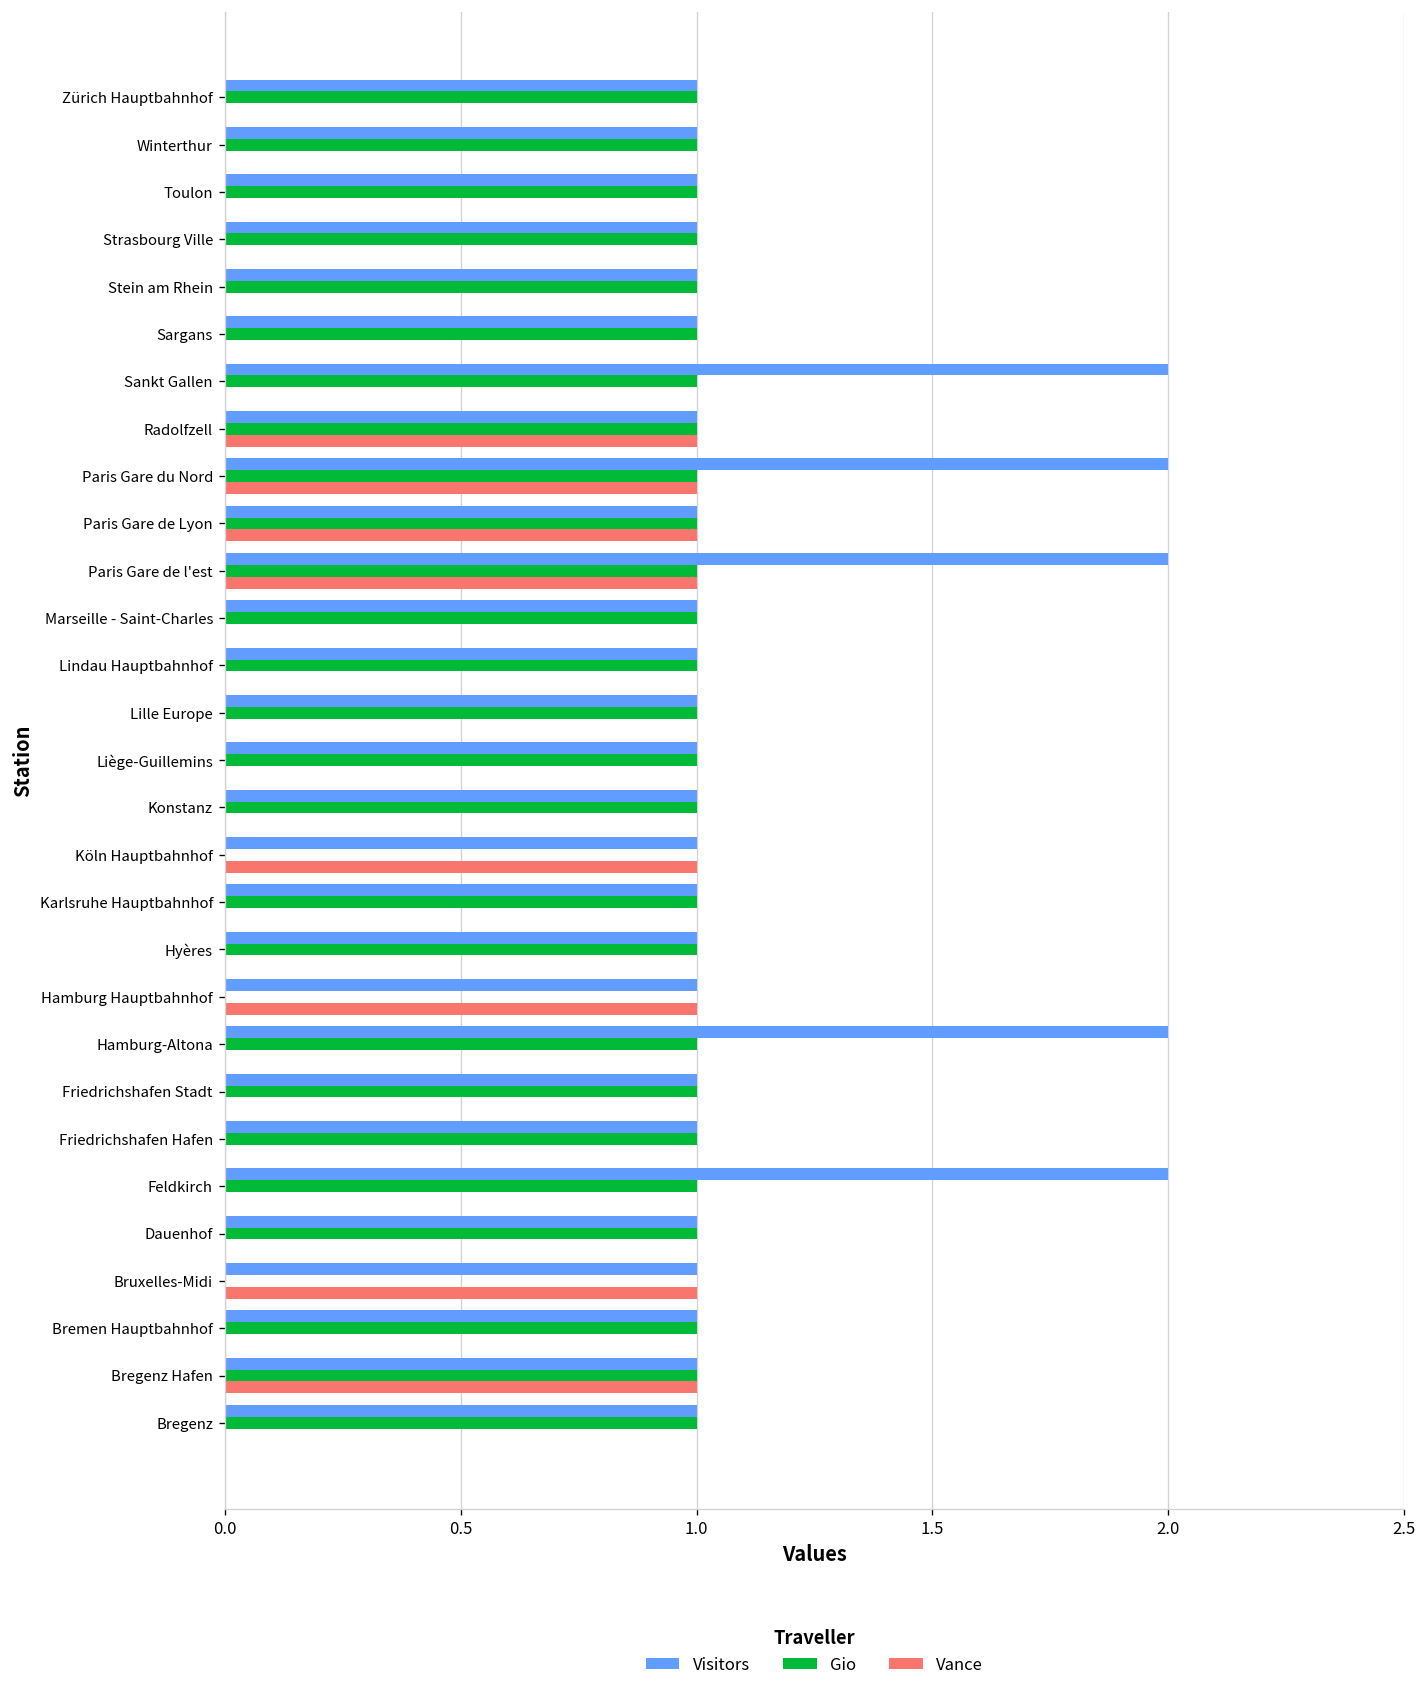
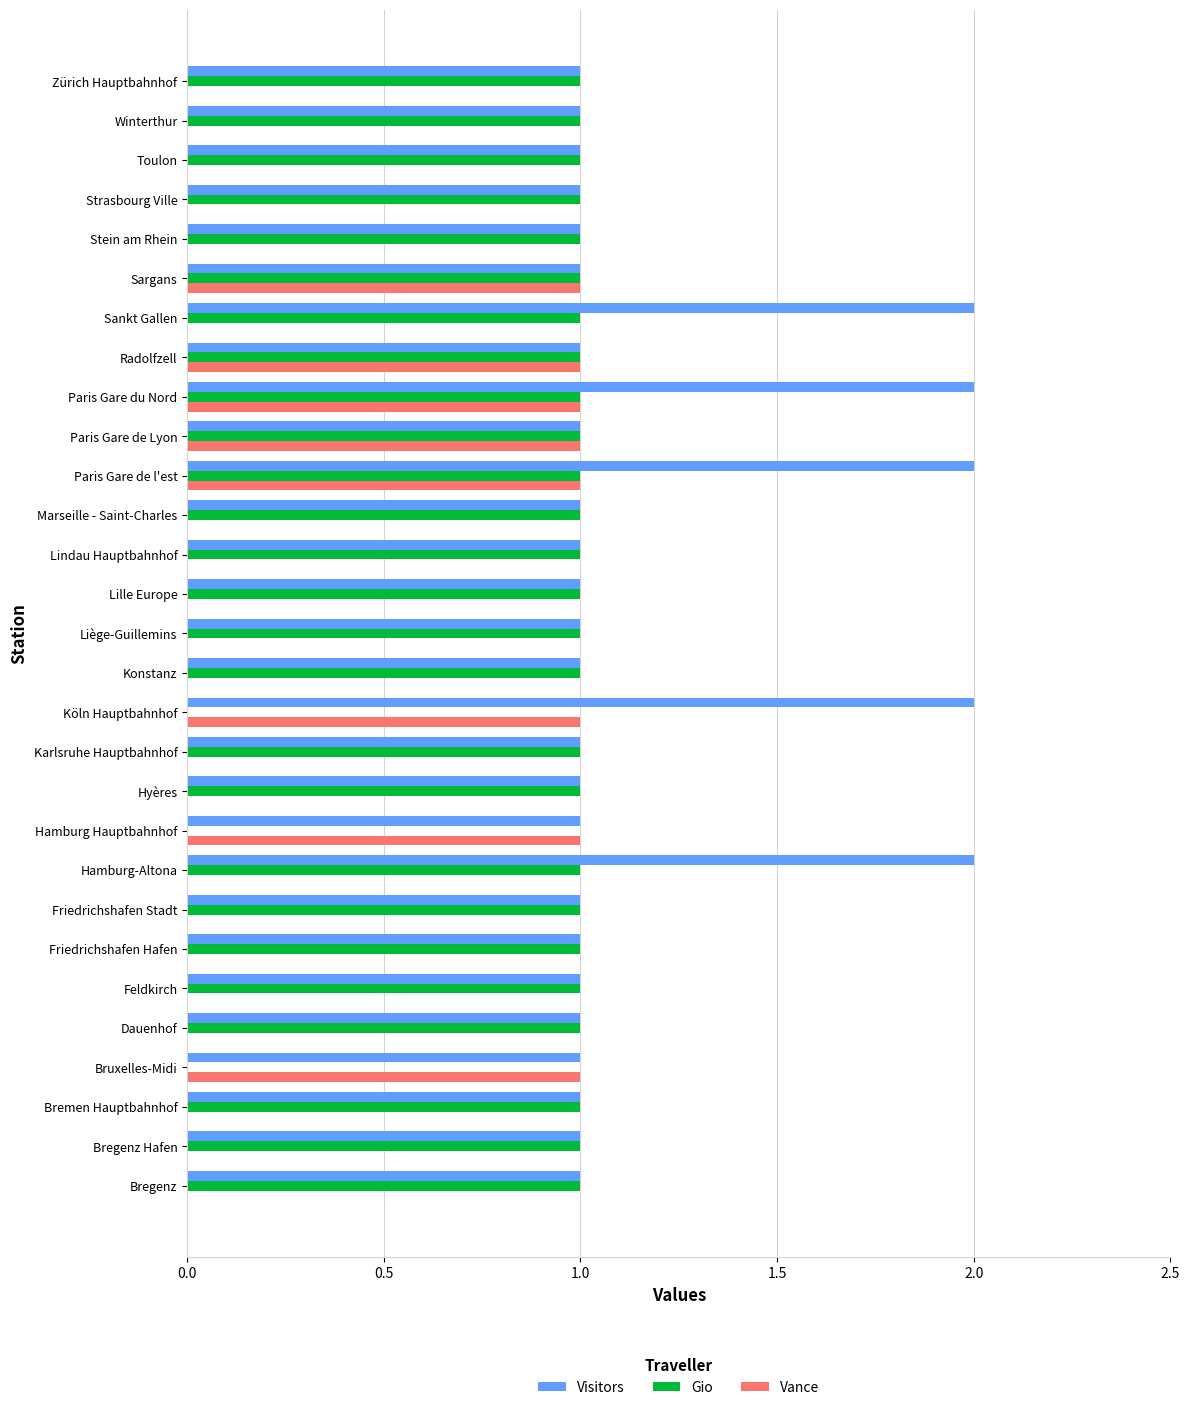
Vance, Sargans: 0 -> 1
Visitors, Köln Hauptbahnhof: 1 -> 2
Visitors, Feldkirch: 2 -> 1
Vance, Bregenz Hafen: 1 -> 0
